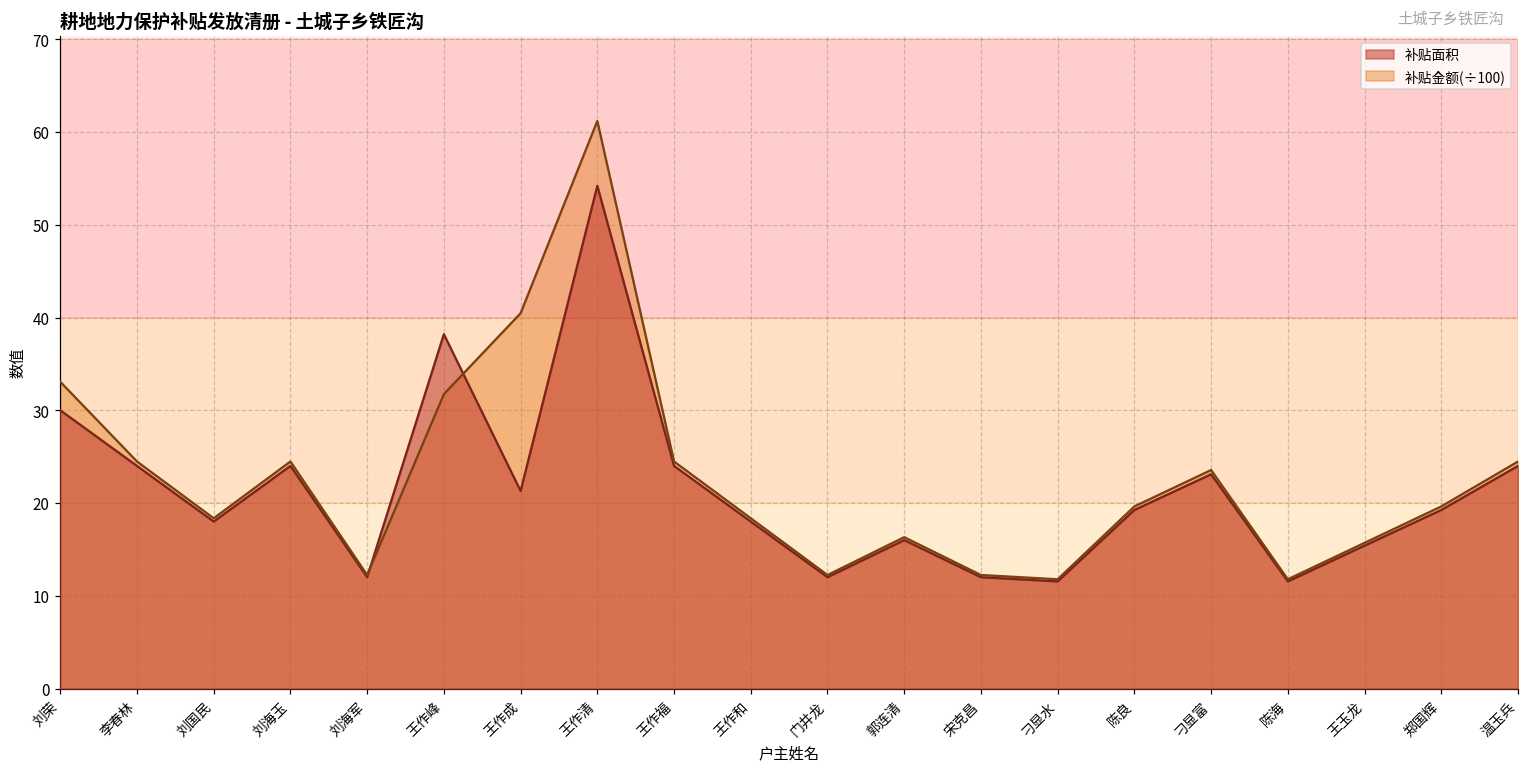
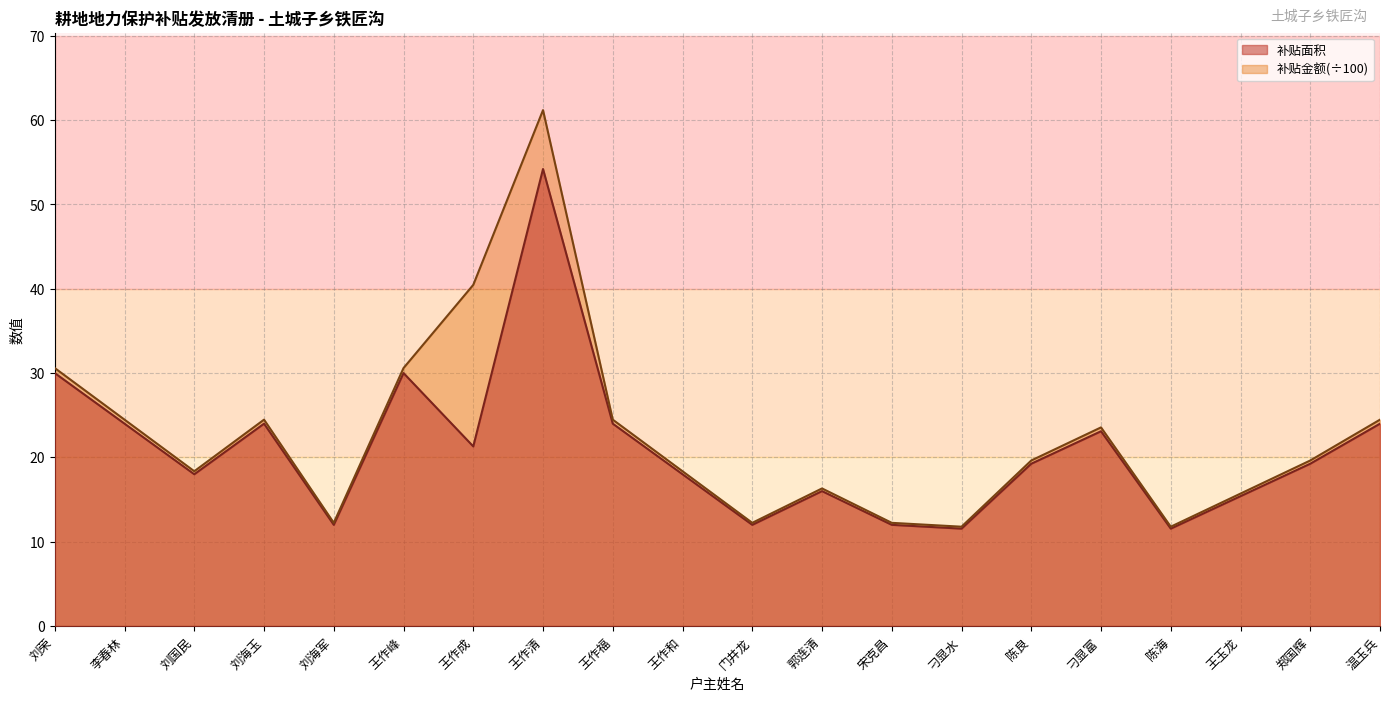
补贴金额(÷100), 刘荣: 33 -> 31
补贴面积, 王作峰: 38 -> 30
补贴金额(÷100), 王作峰: 32 -> 31
